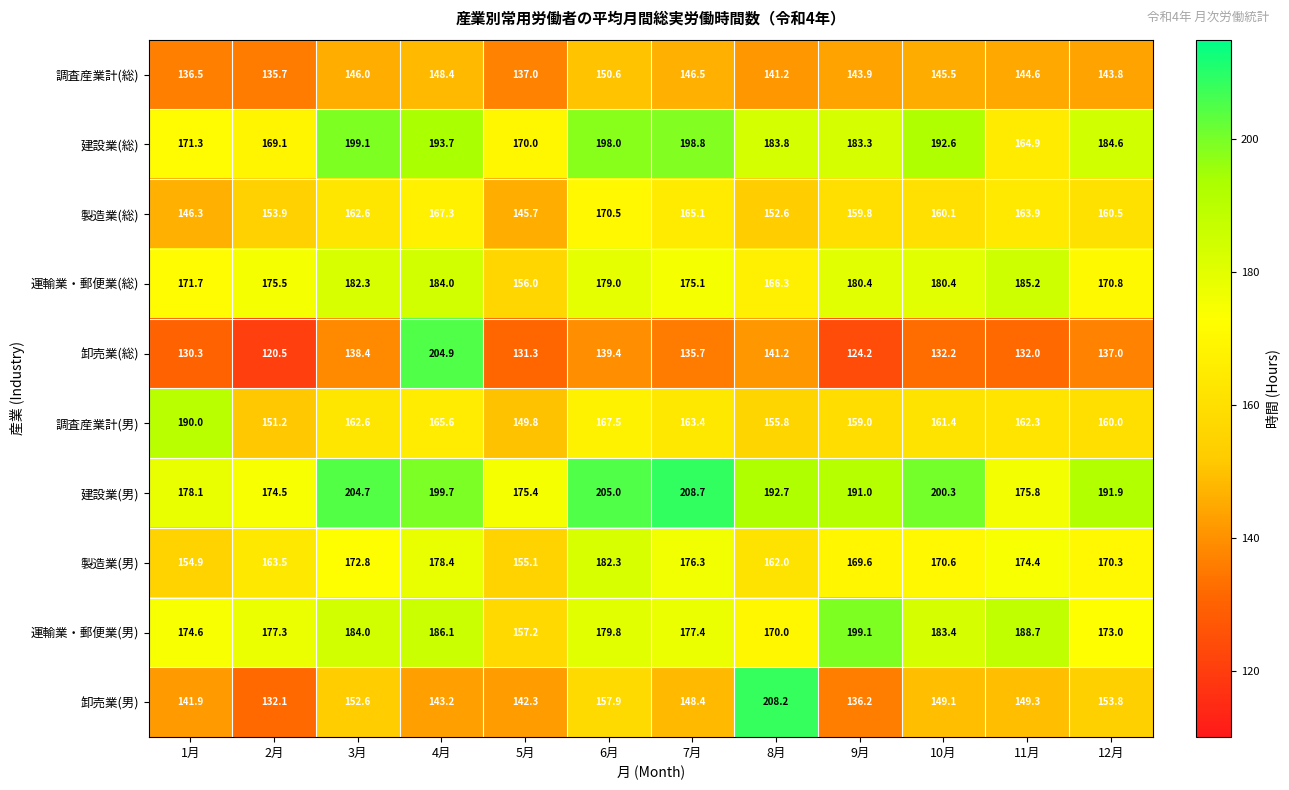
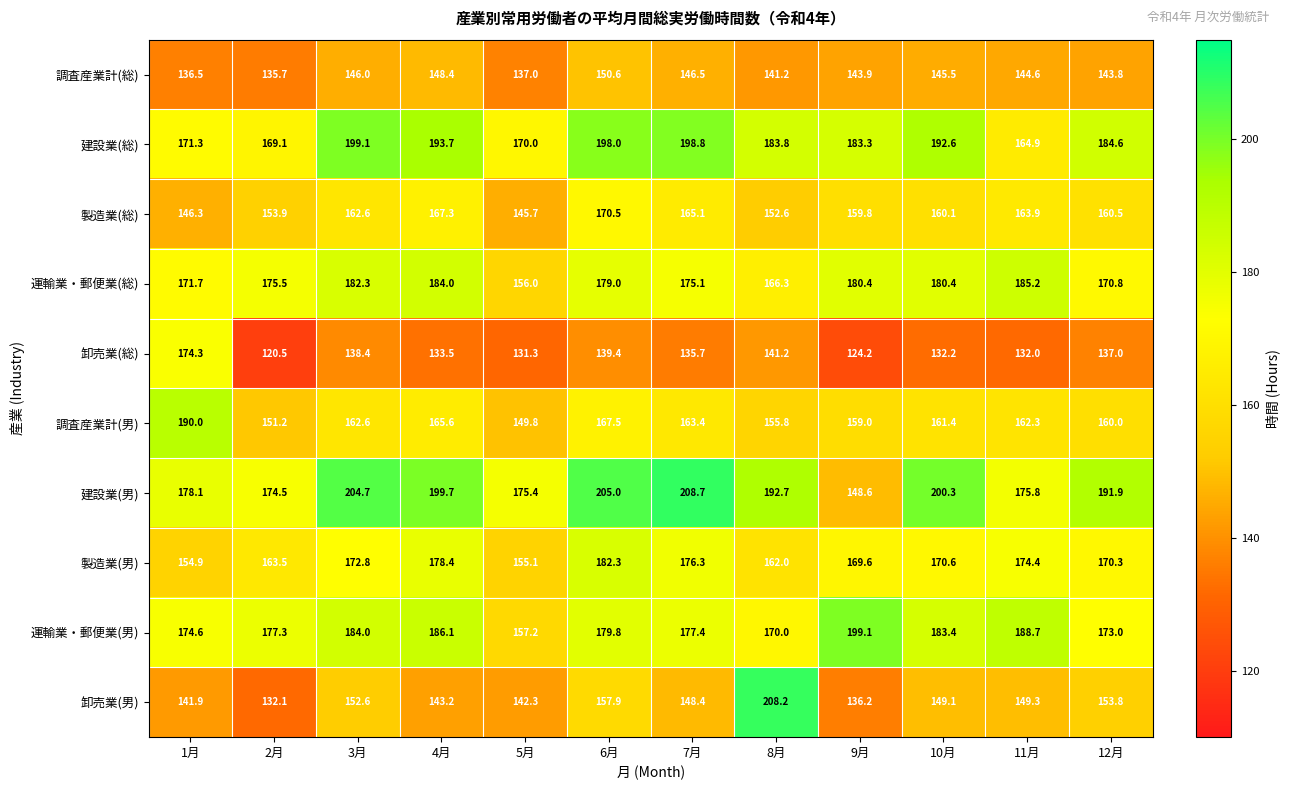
卸売業(総), 1月: 130.3 -> 174.3
卸売業(総), 4月: 204.9 -> 133.5
建設業(男), 9月: 191.0 -> 148.6
